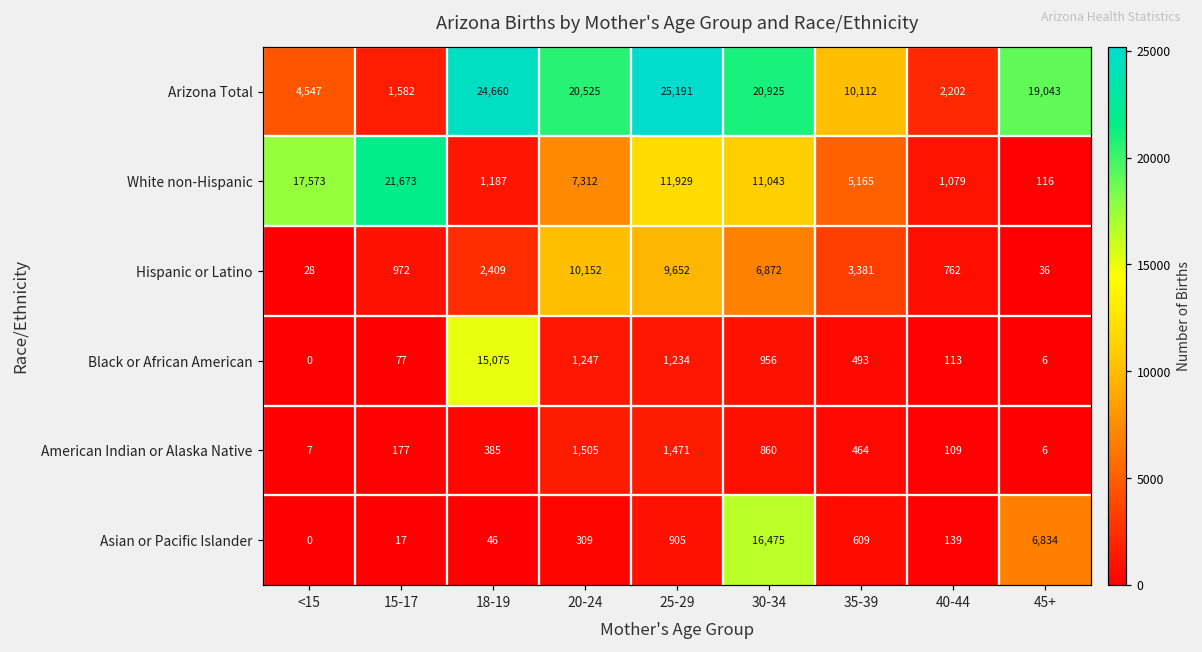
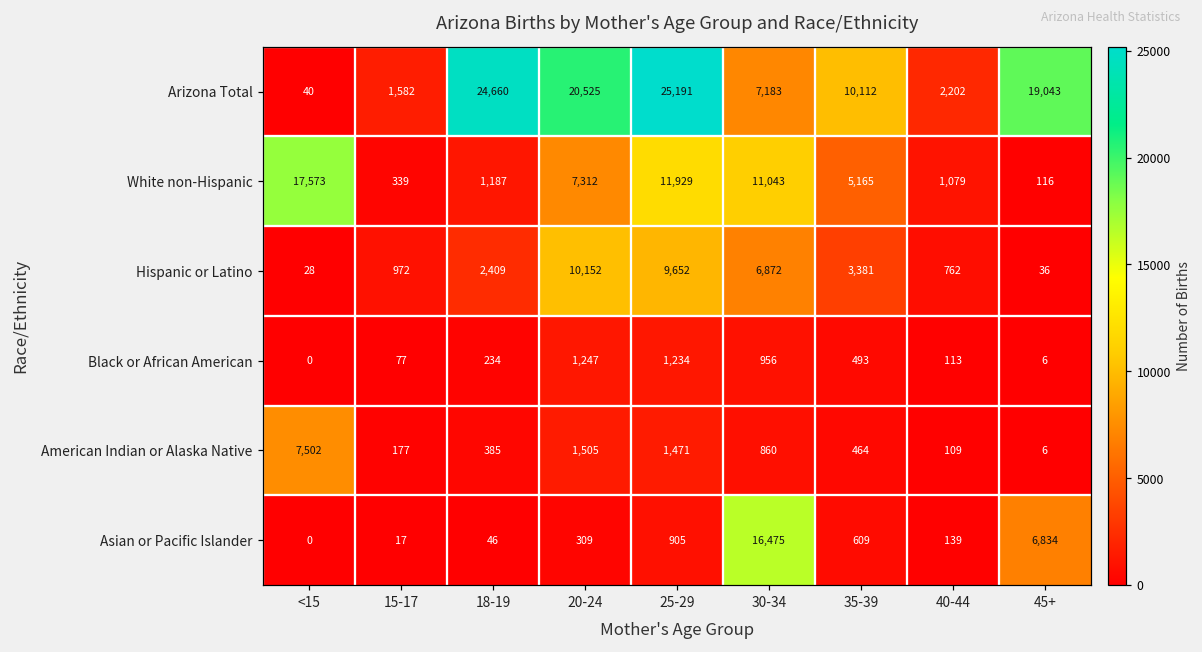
Arizona Total, <15: 4,547 -> 40
Arizona Total, 30-34: 20,925 -> 7,183
White non-Hispanic, 15-17: 21,673 -> 339
Black or African American, 18-19: 15,075 -> 234
American Indian or Alaska Native, <15: 7 -> 7,502
